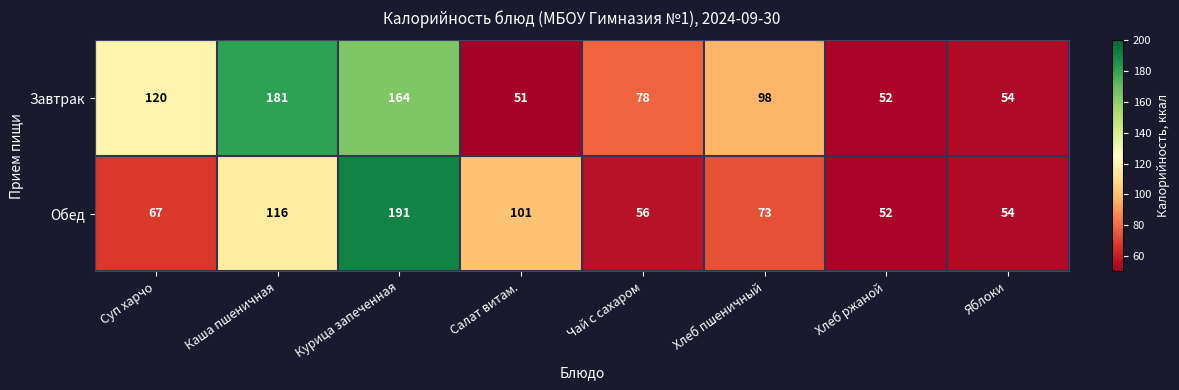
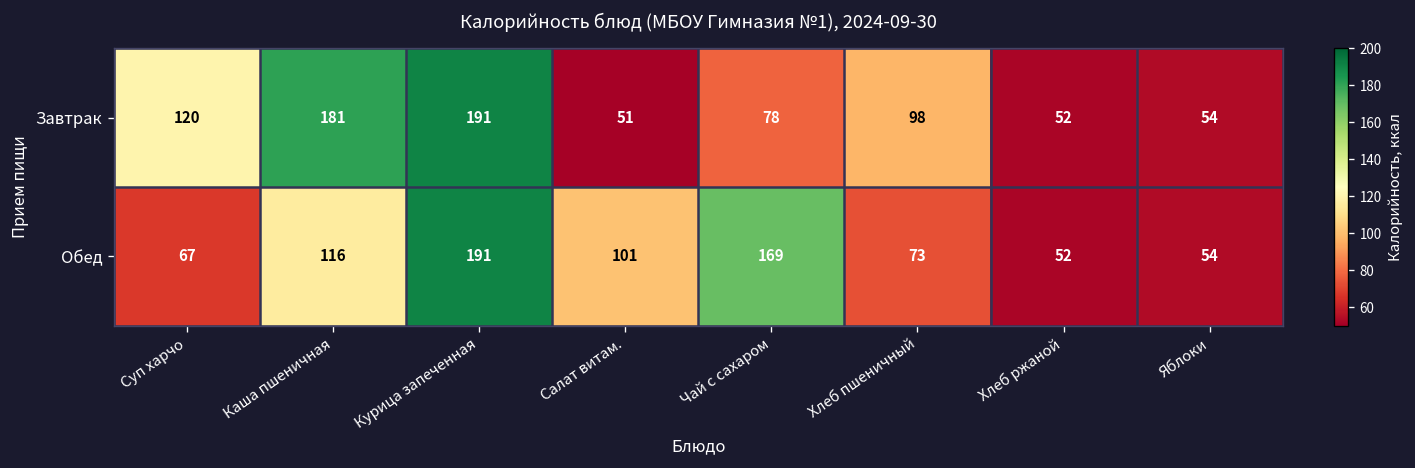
Завтрак, Курица запеченная: 164 -> 191
Обед, Чай с сахаром: 56 -> 169
